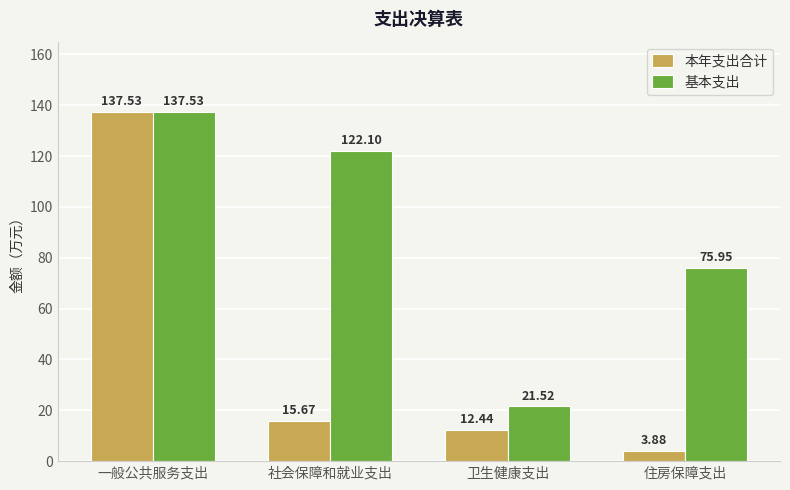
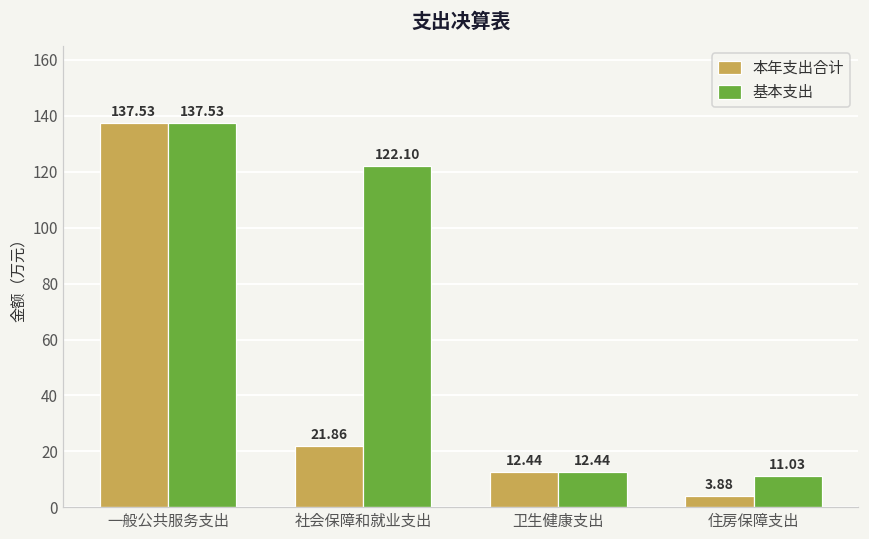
本年支出合计, 社会保障和就业支出: 15.67 -> 21.86
基本支出, 卫生健康支出: 21.52 -> 12.44
基本支出, 住房保障支出: 75.95 -> 11.03
